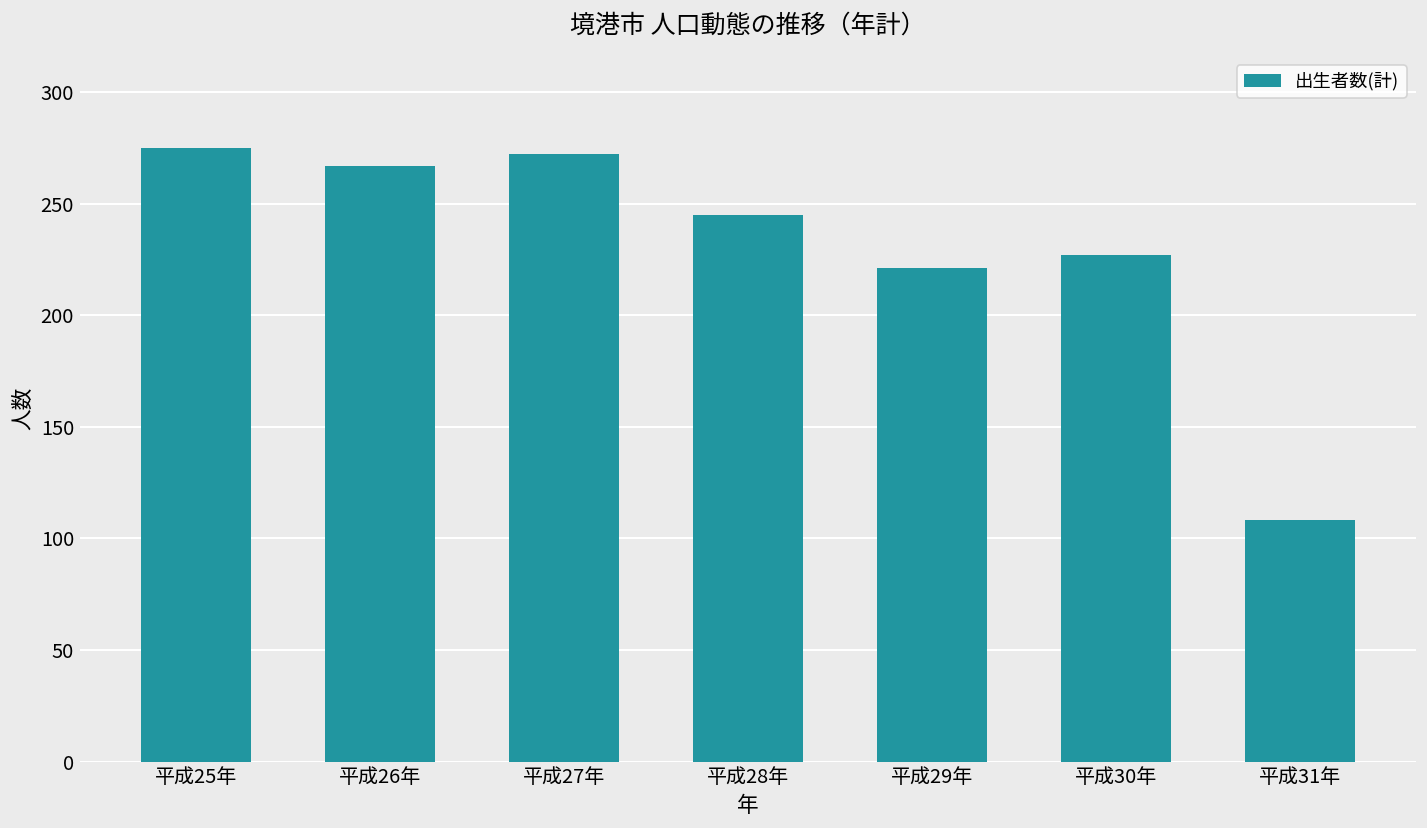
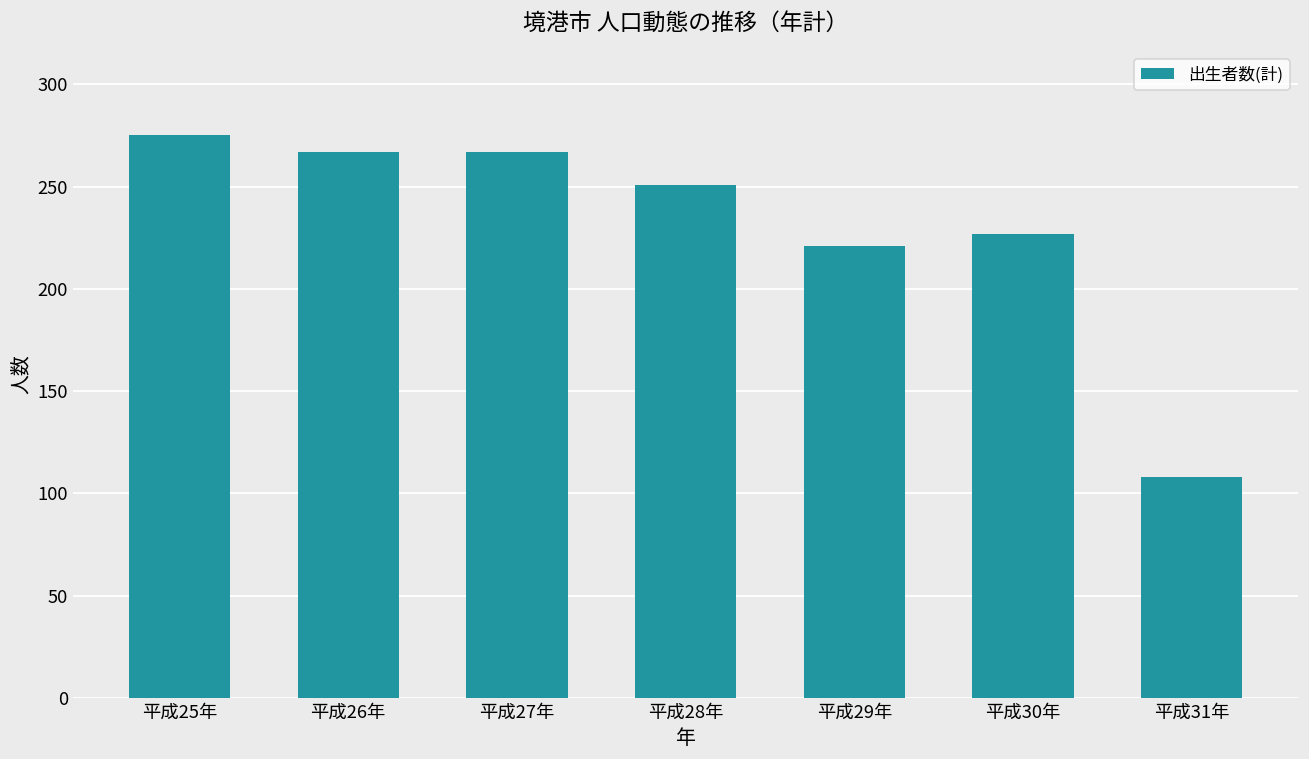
平成27年: 272 -> 267
平成28年: 245 -> 251
